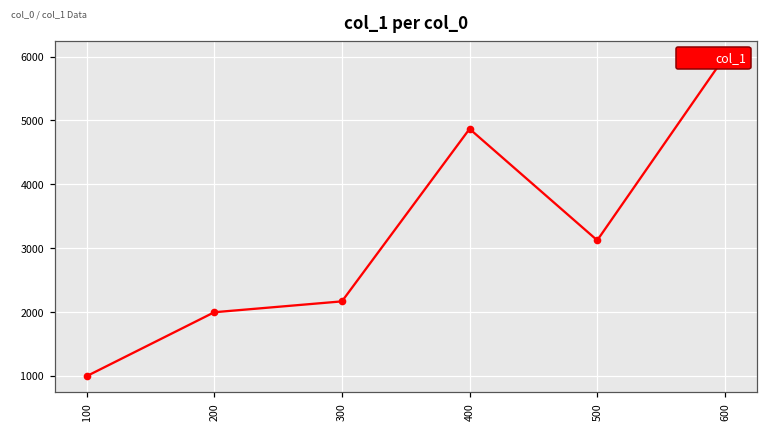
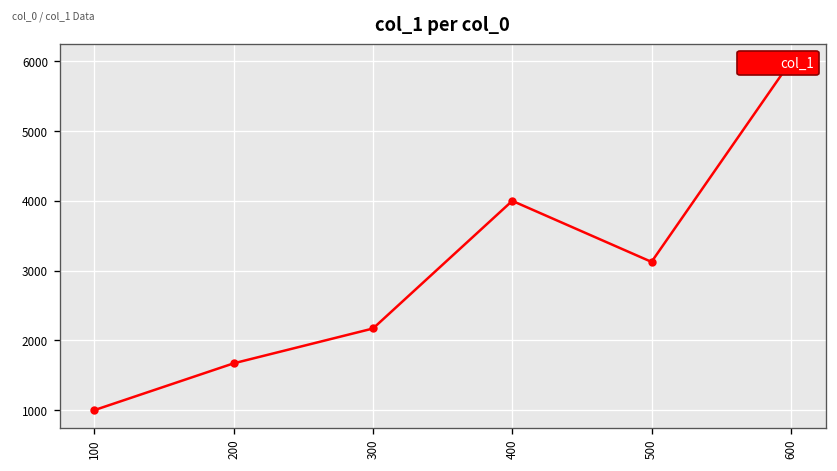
200: 2000 -> 1700
400: 4900 -> 4000
